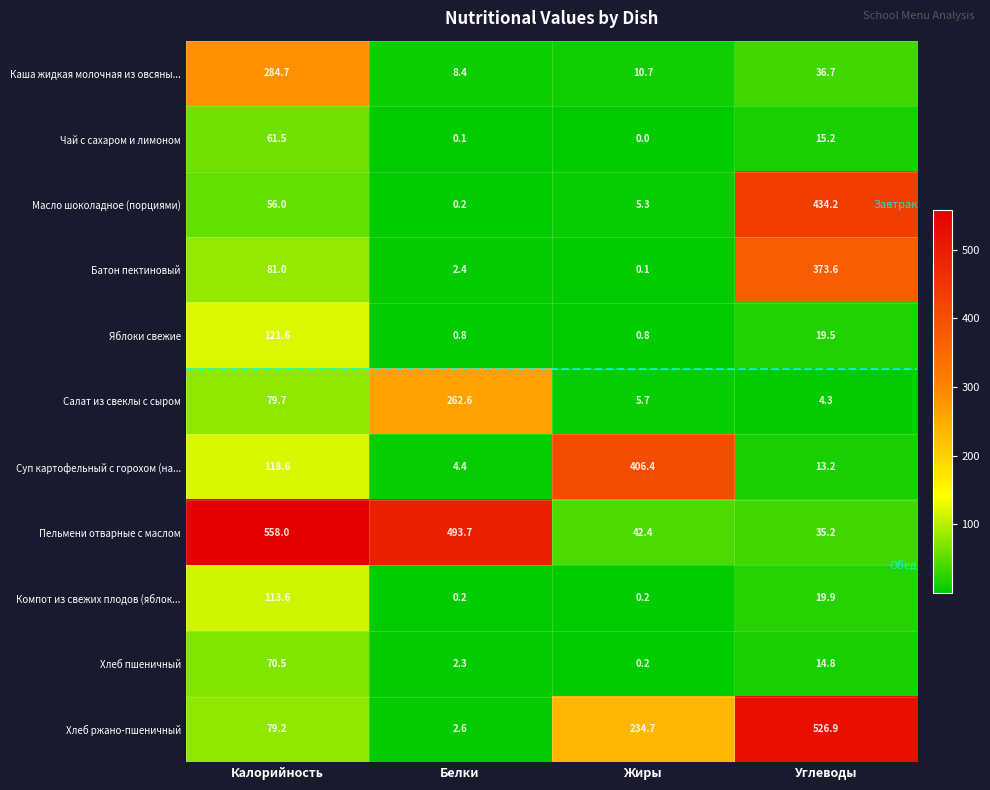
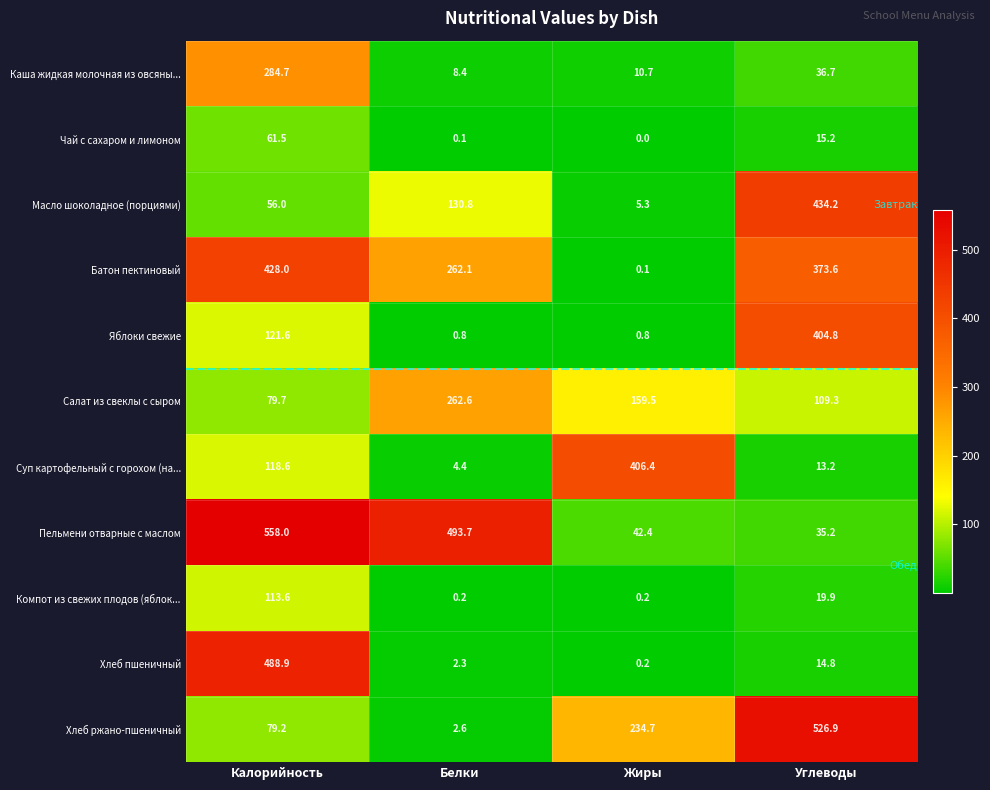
Масло шоколадное (порциями), Белки: 0.2 -> 130.8
Батон пектиновый, Калорийность: 81.0 -> 428.0
Батон пектиновый, Белки: 2.4 -> 262.1
Яблоки свежие, Углеводы: 19.5 -> 404.8
Салат из свеклы с сыром, Жиры: 5.7 -> 159.5
Салат из свеклы с сыром, Углеводы: 4.3 -> 109.3
Хлеб пшеничный, Калорийность: 70.5 -> 488.9
